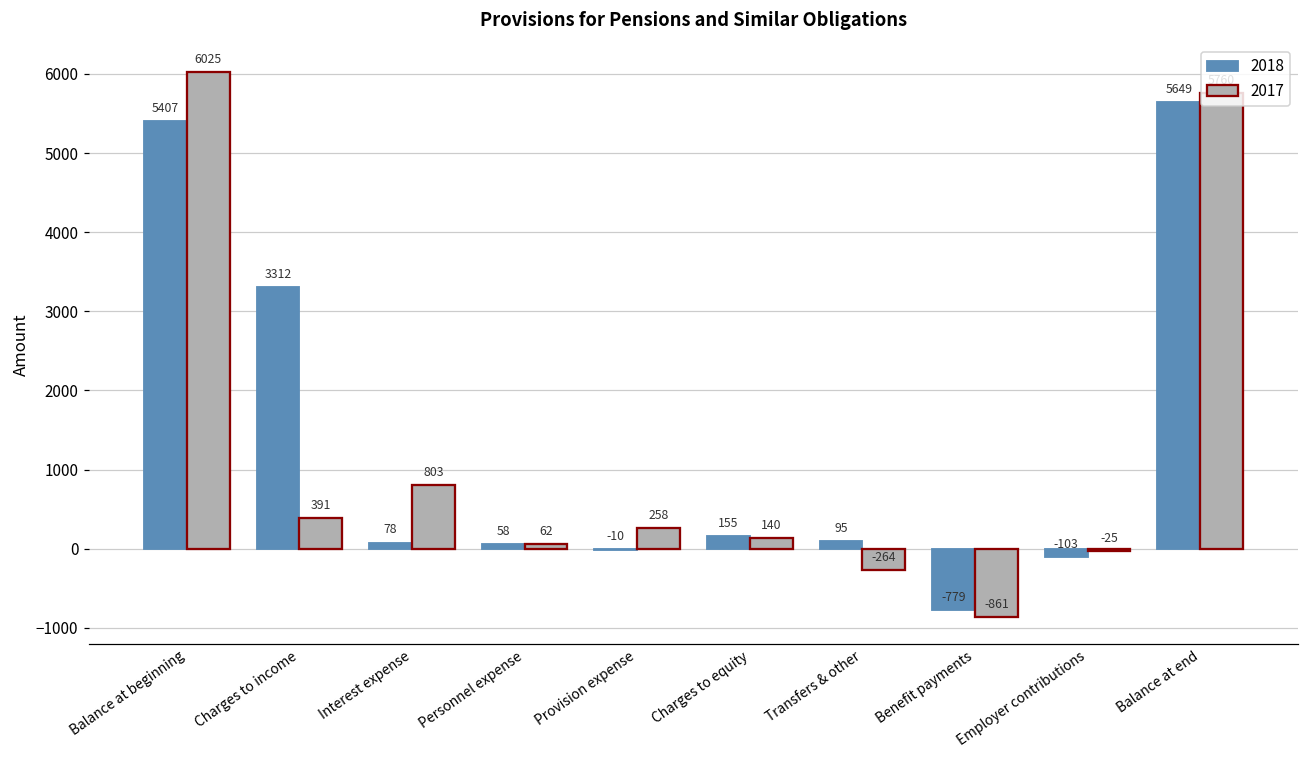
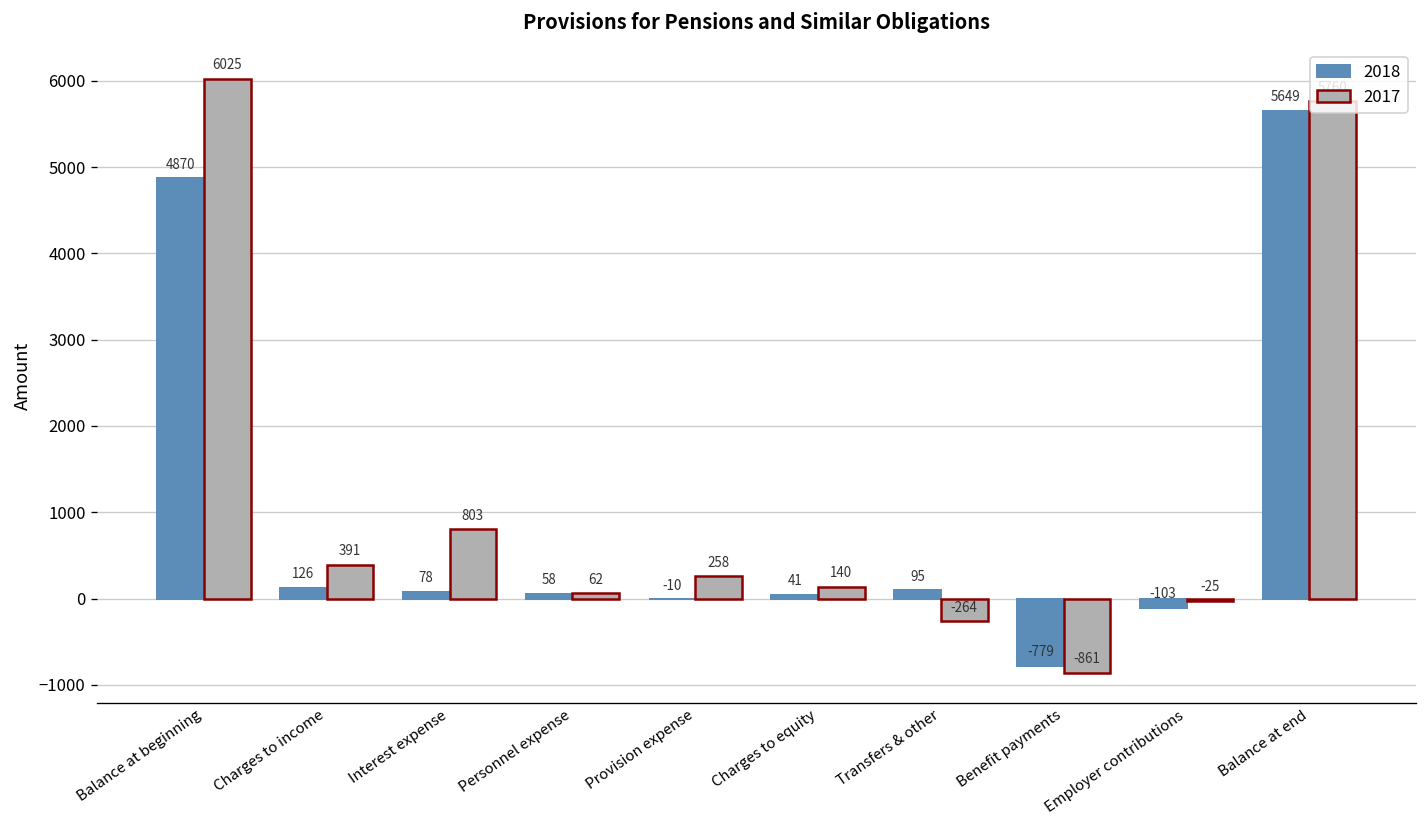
2018, Balance at beginning: 5407 -> 4870
2018, Charges to income: 3312 -> 126
2018, Charges to equity: 155 -> 41
